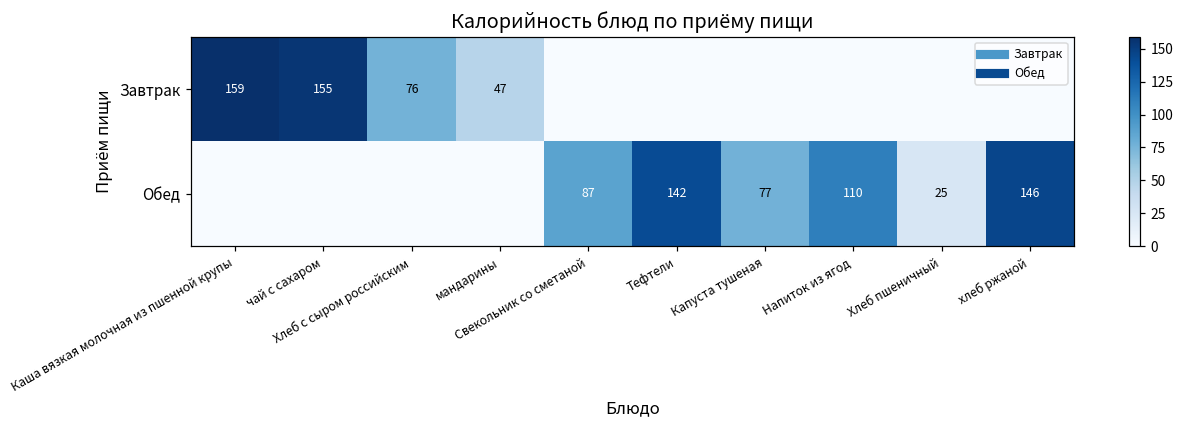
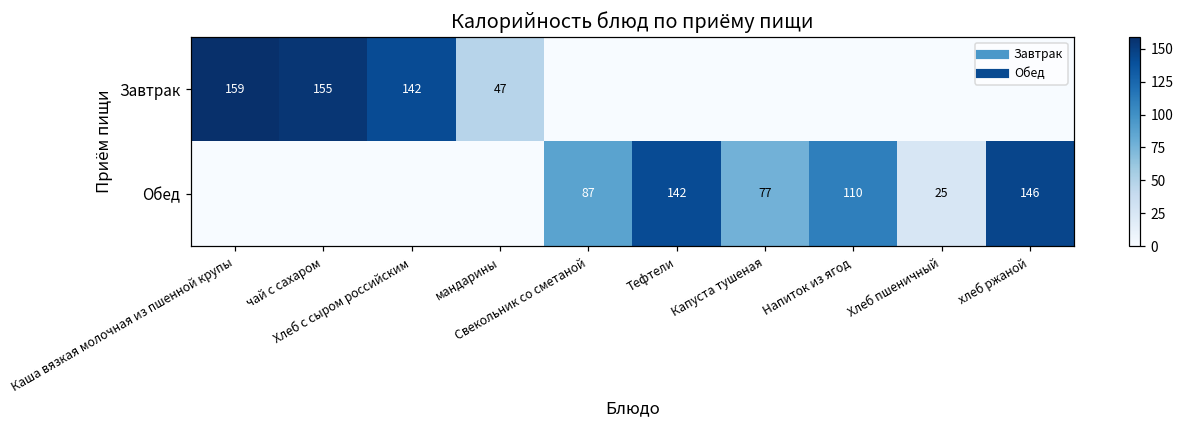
Завтрак, Хлеб с сыром российским: 76 -> 142
